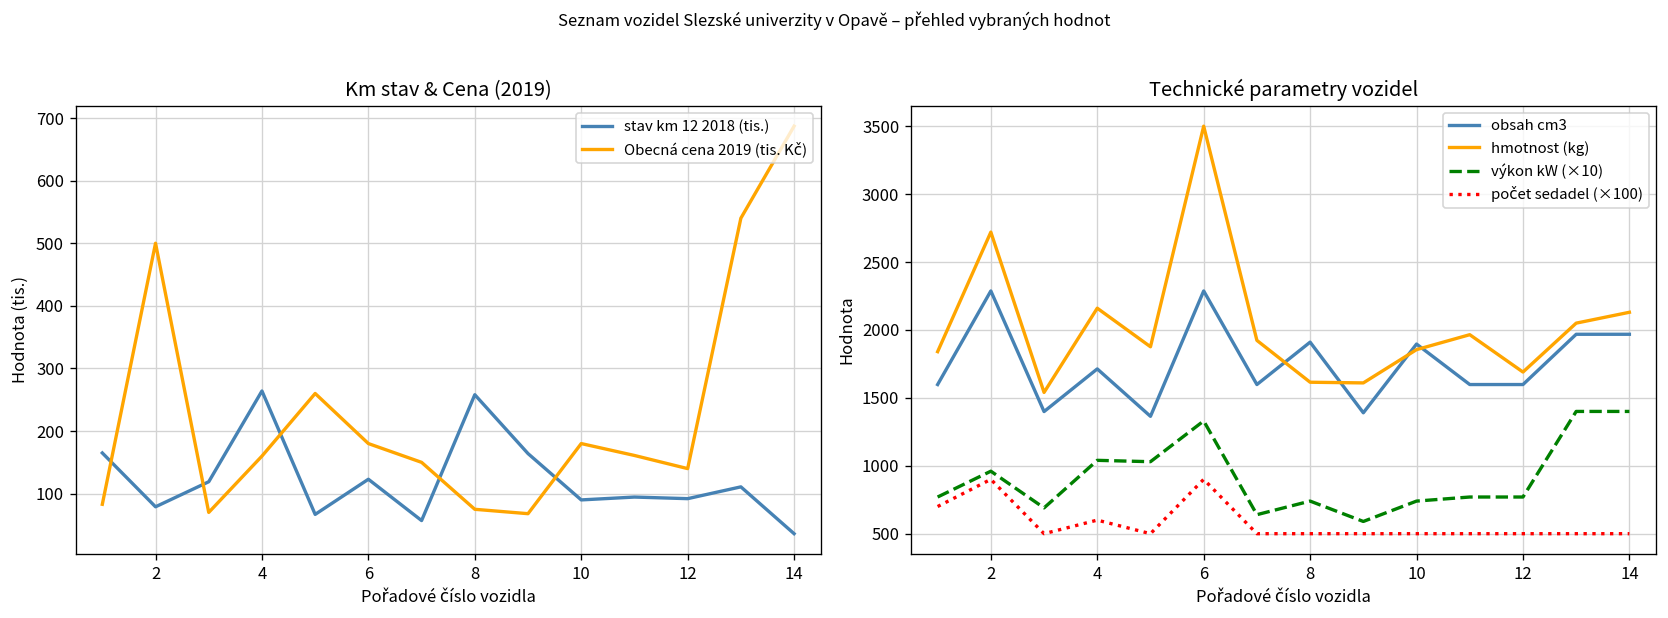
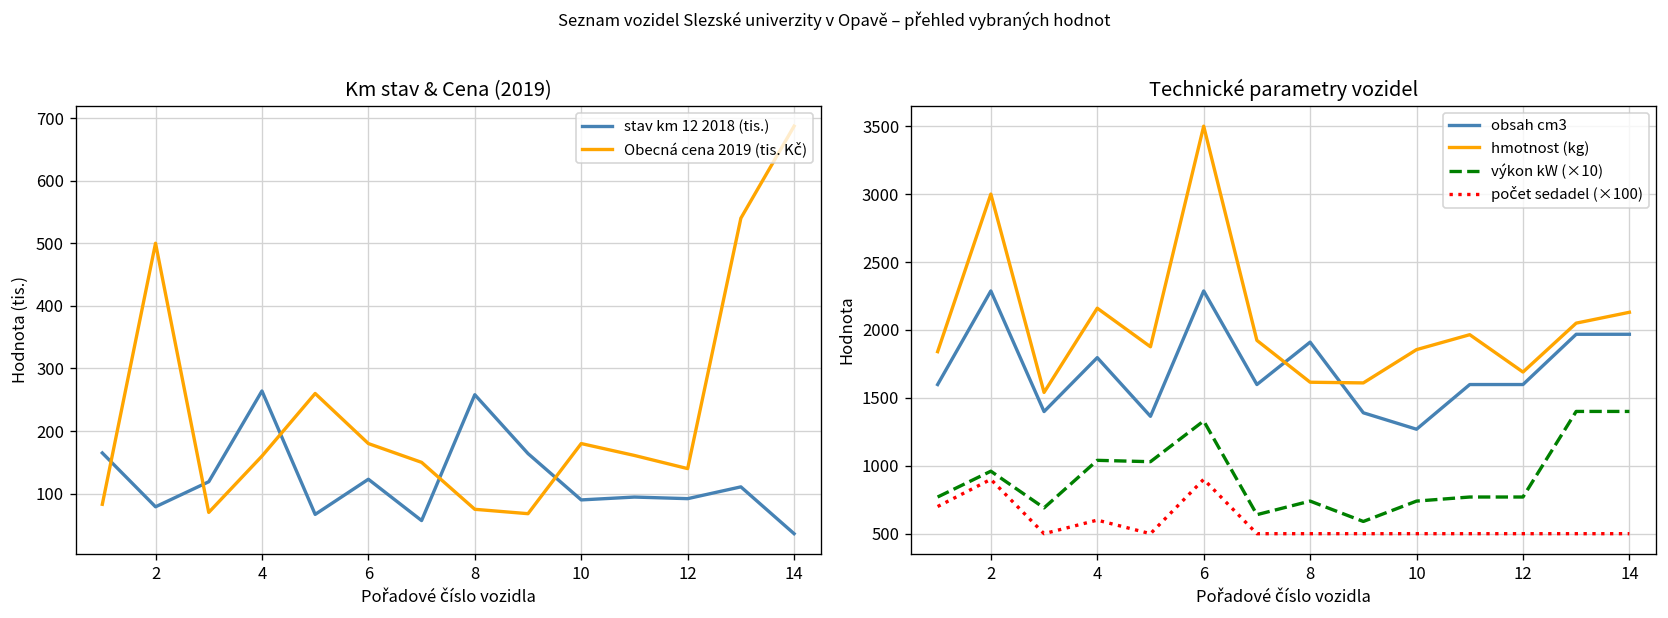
Technické parametry vozidel, hmotnost (kg), 2: 2720 -> 3000
Technické parametry vozidel, obsah cm3, 4: 1710 -> 1800
Technické parametry vozidel, obsah cm3, 10: 1900 -> 1270
